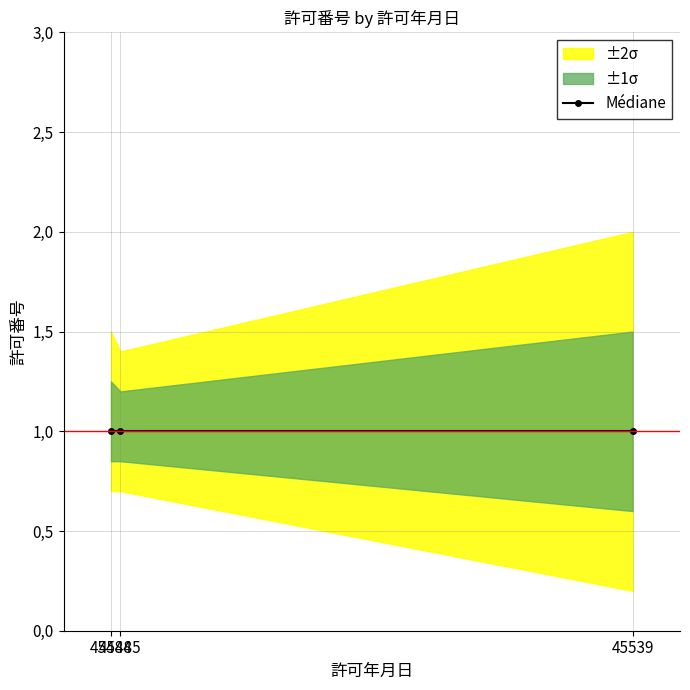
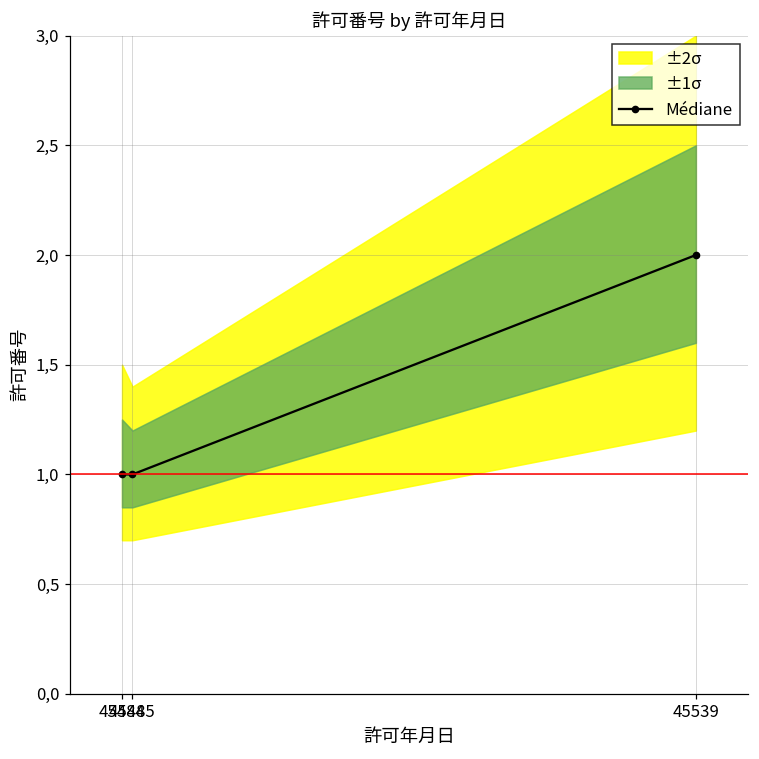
Médiane, 45539: 10.0 -> 20.0
